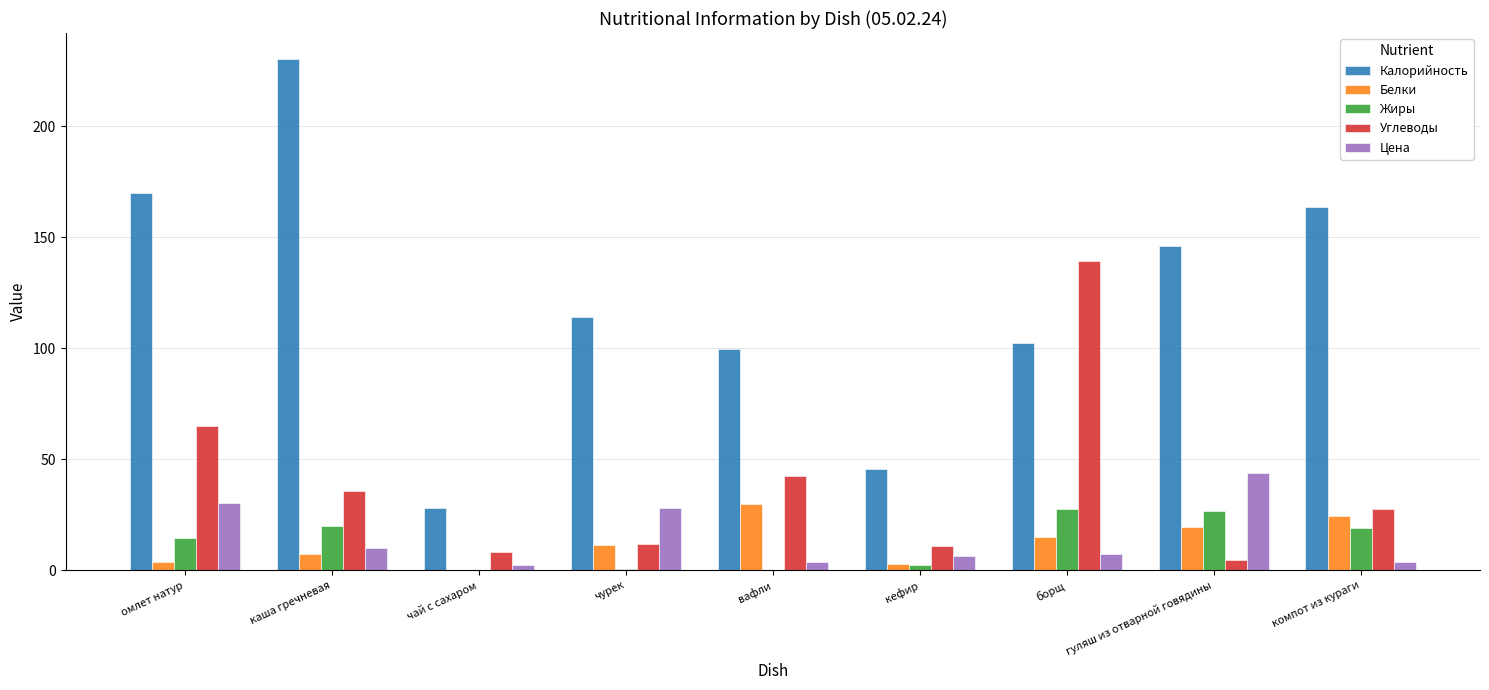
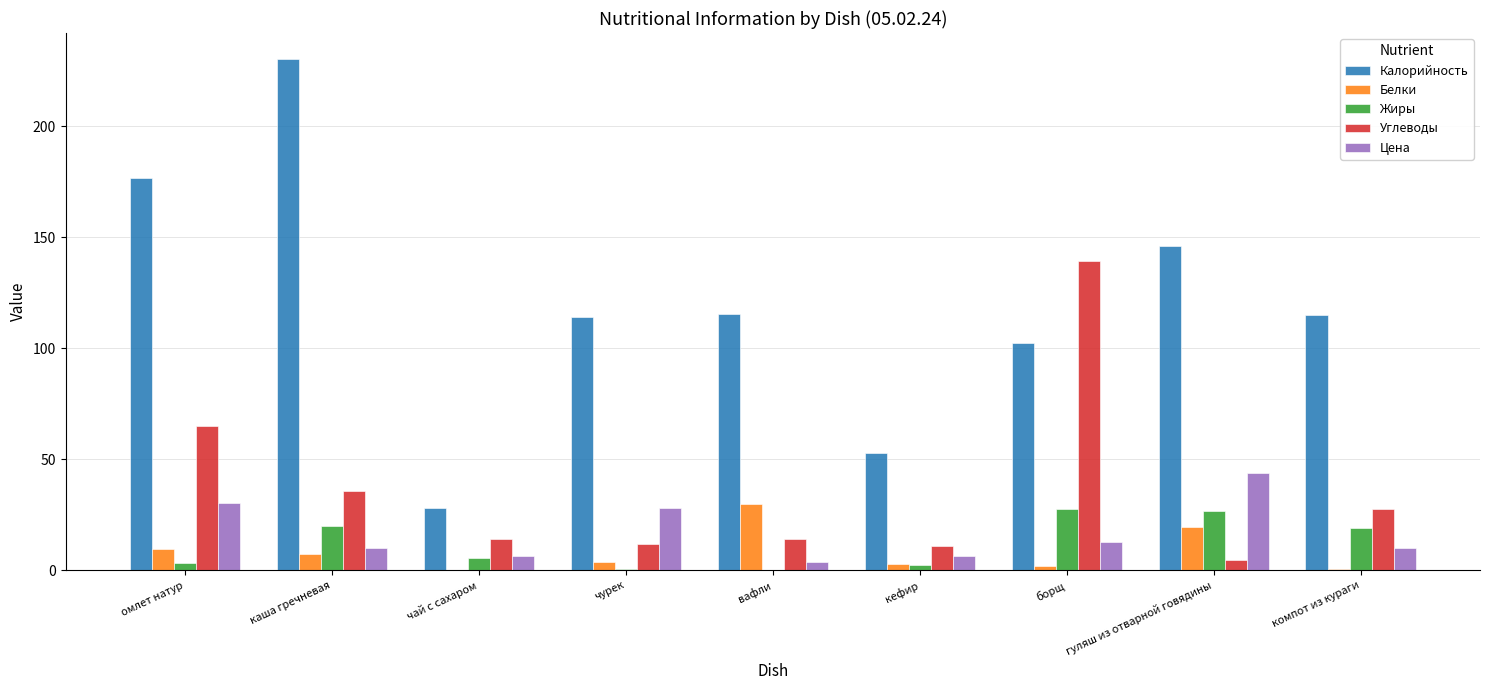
Калорийность, омлет натур: 170 -> 177
Белки, омлет натур: 4 -> 10
Жиры, омлет натур: 15 -> 3
Жиры, чай с сахаром: 0 -> 6
Углеводы, чай с сахаром: 8 -> 14
Цена, чай с сахаром: 2 -> 6
Белки, чурек: 11 -> 4
Калорийность, вафли: 100 -> 116
Углеводы, вафли: 43 -> 14
Калорийность, кефир: 46 -> 53
Белки, борщ: 15 -> 2
Цена, борщ: 7 -> 13
Калорийность, компот из кураги: 164 -> 115
Белки, компот из кураги: 24 -> 1
Цена, компот из кураги: 4 -> 10
